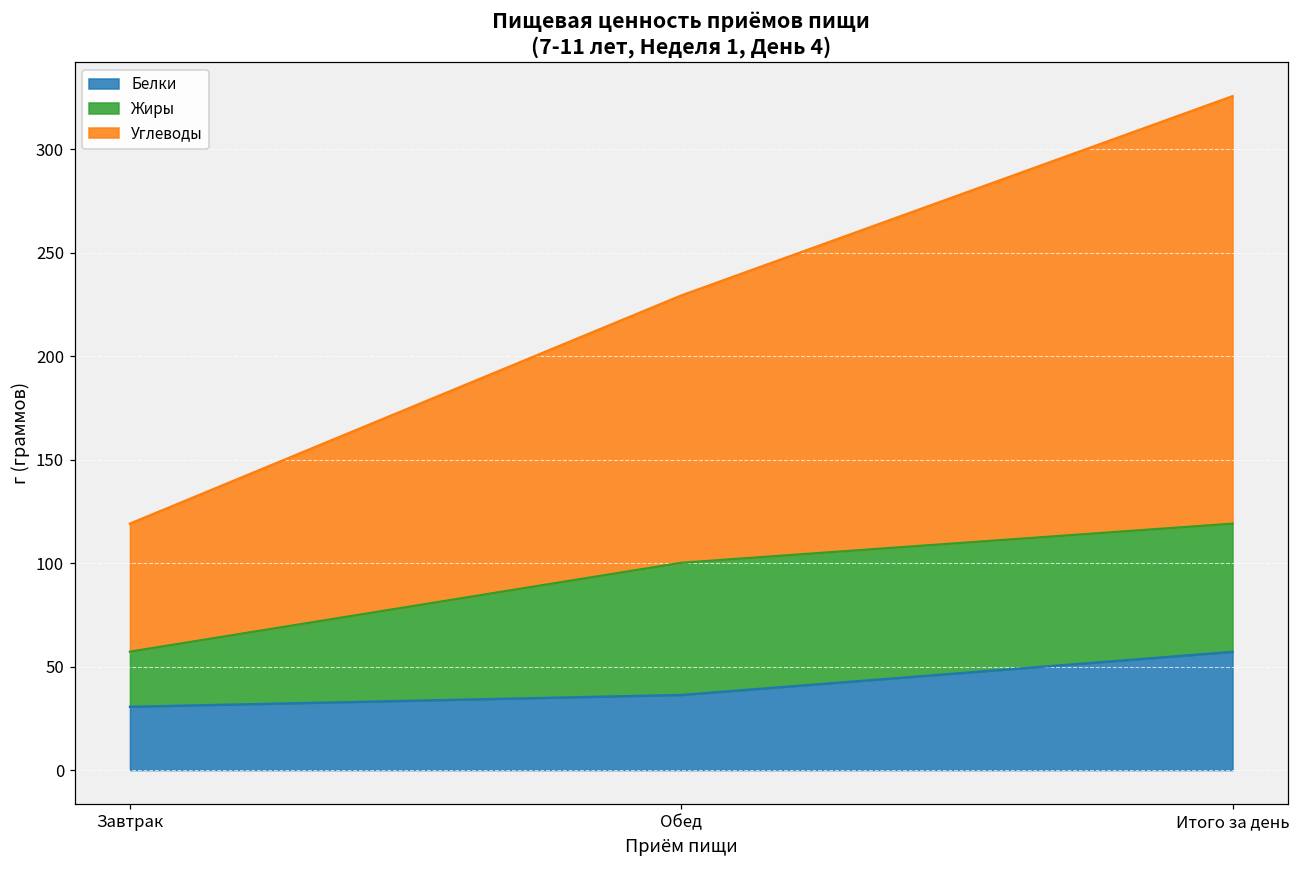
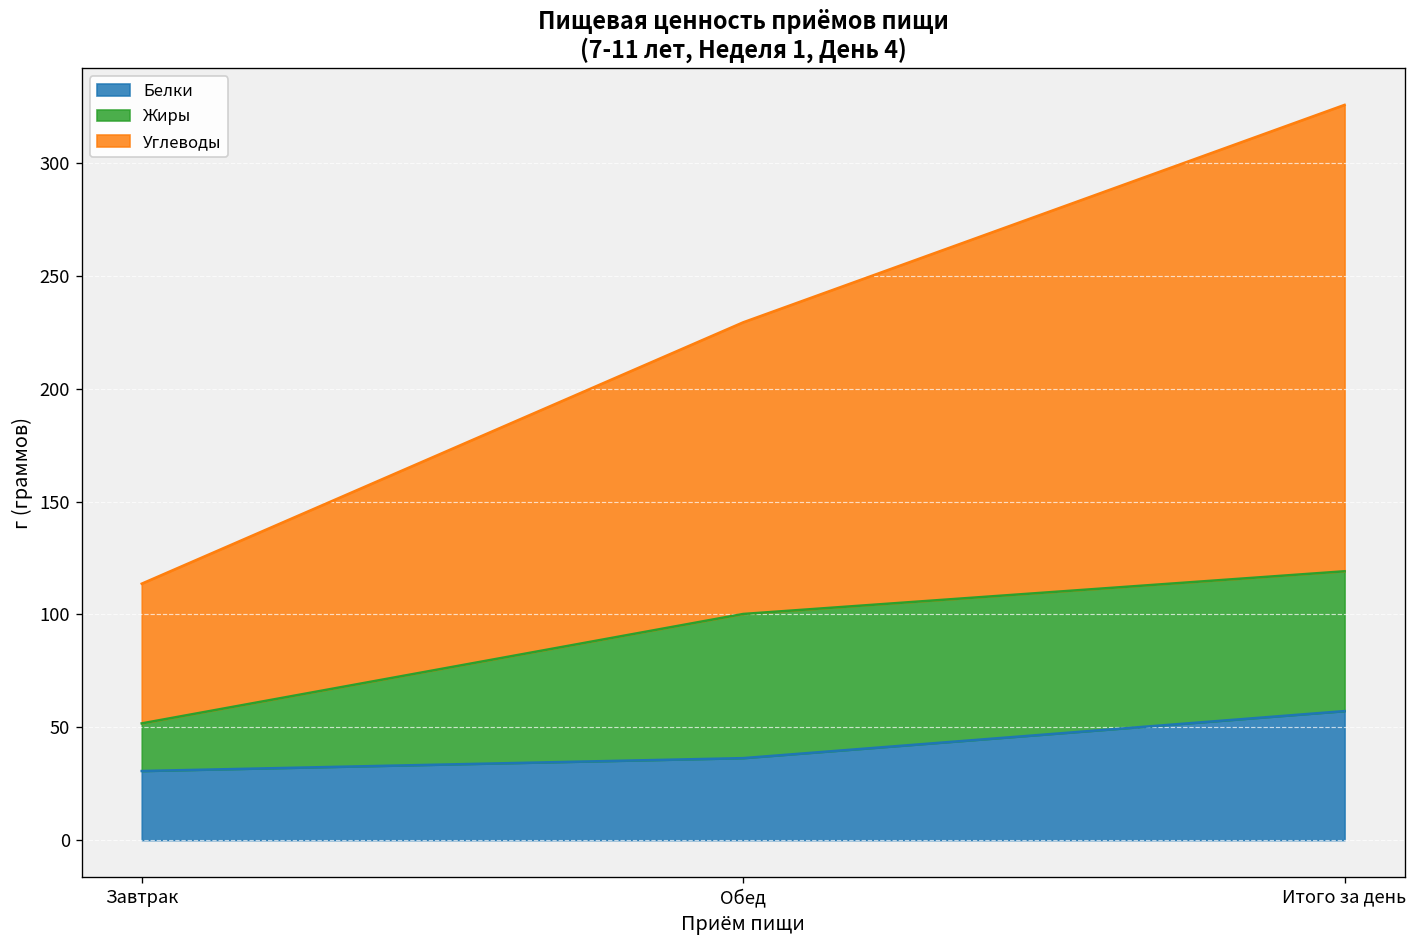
Жиры, Завтрак: 27 -> 21
